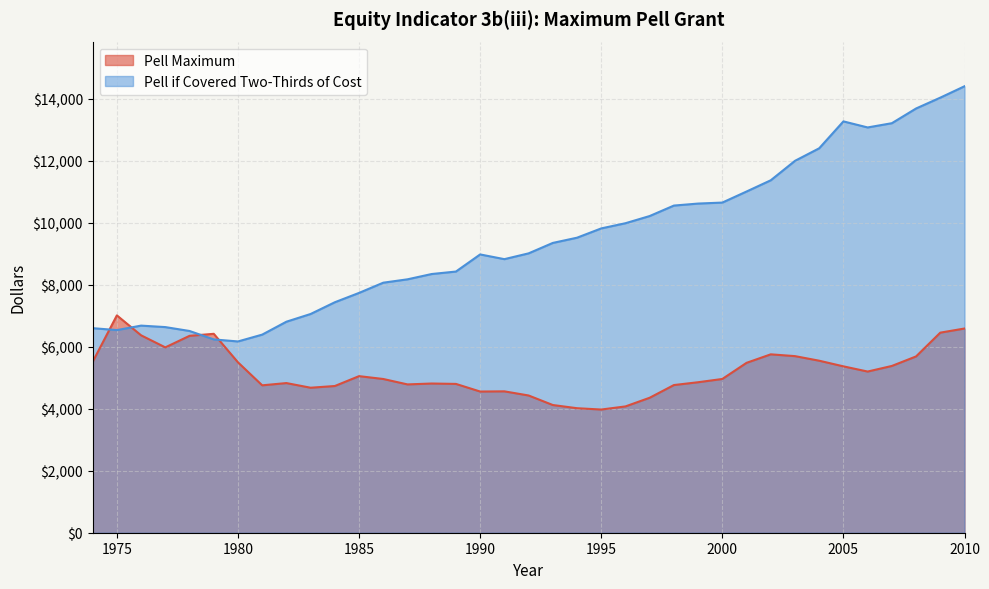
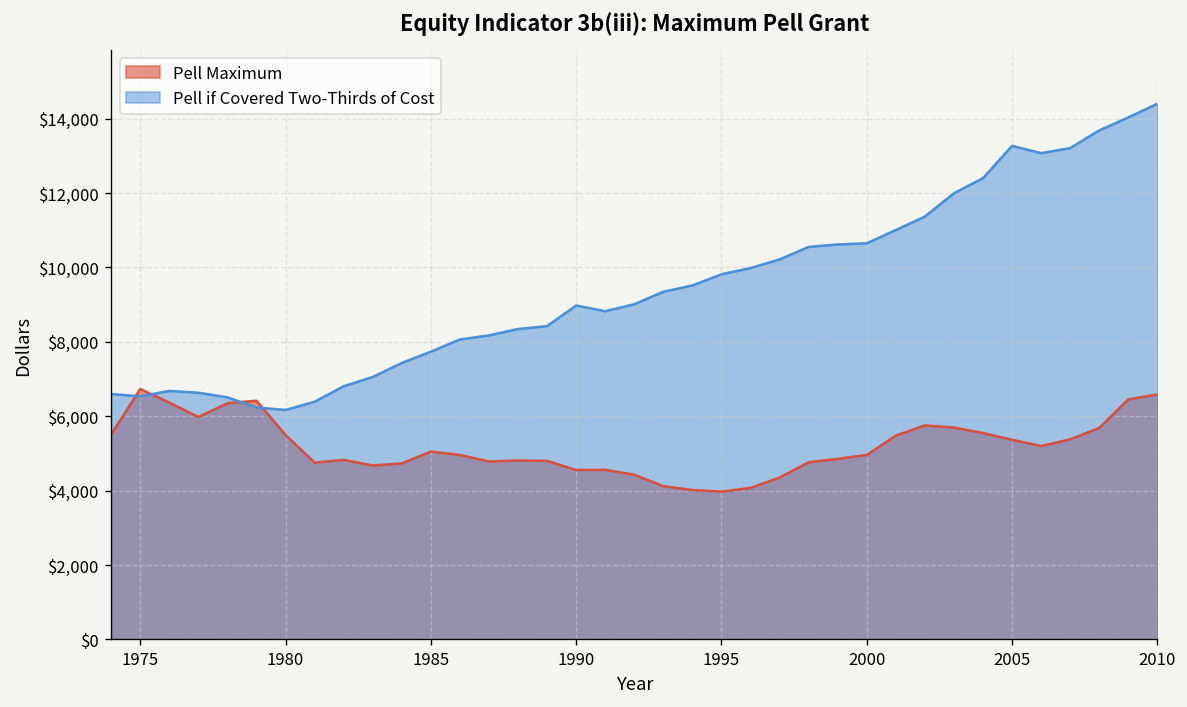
Pell Maximum, 1975: $7,000 -> $6,700
